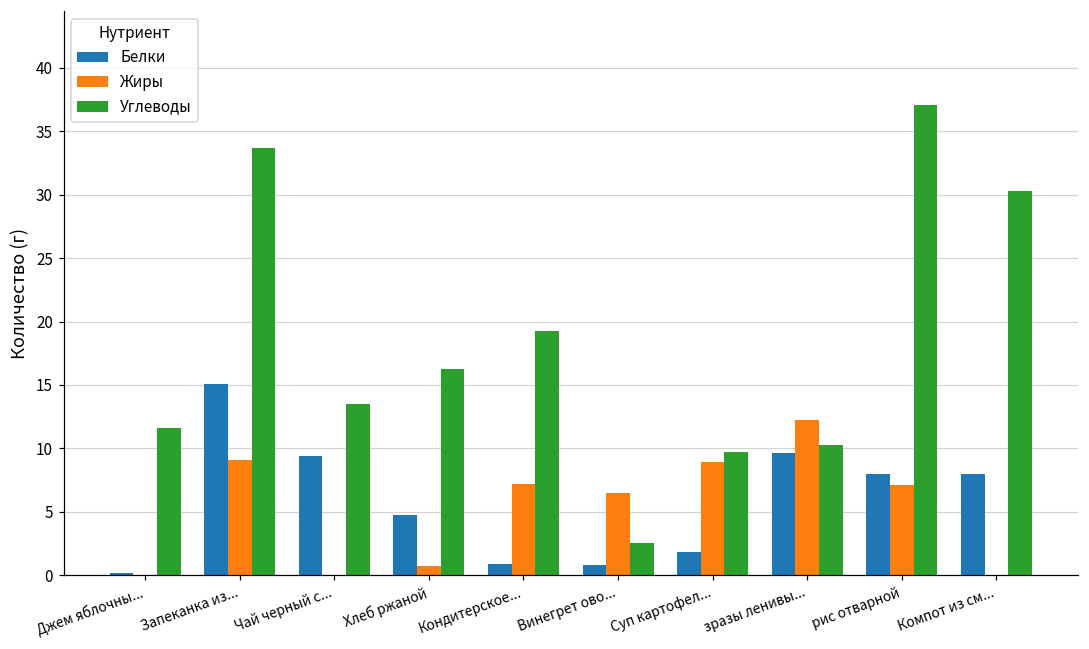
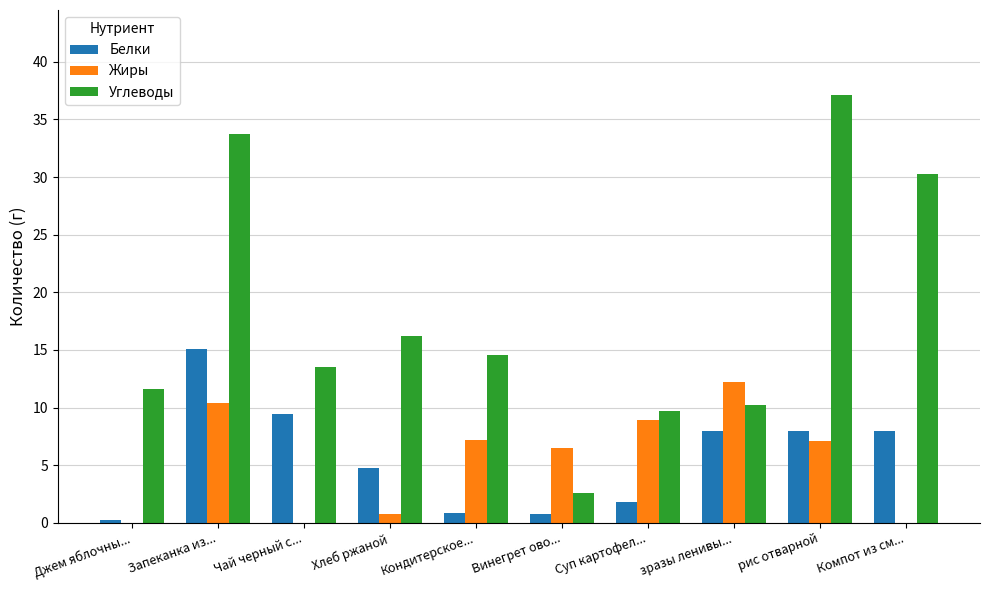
Жиры, Запеканка из...: 9.1 -> 10.4
Углеводы, Кондитерское...: 19.3 -> 14.6
Белки, зразы ленивы...: 9.6 -> 8.0
